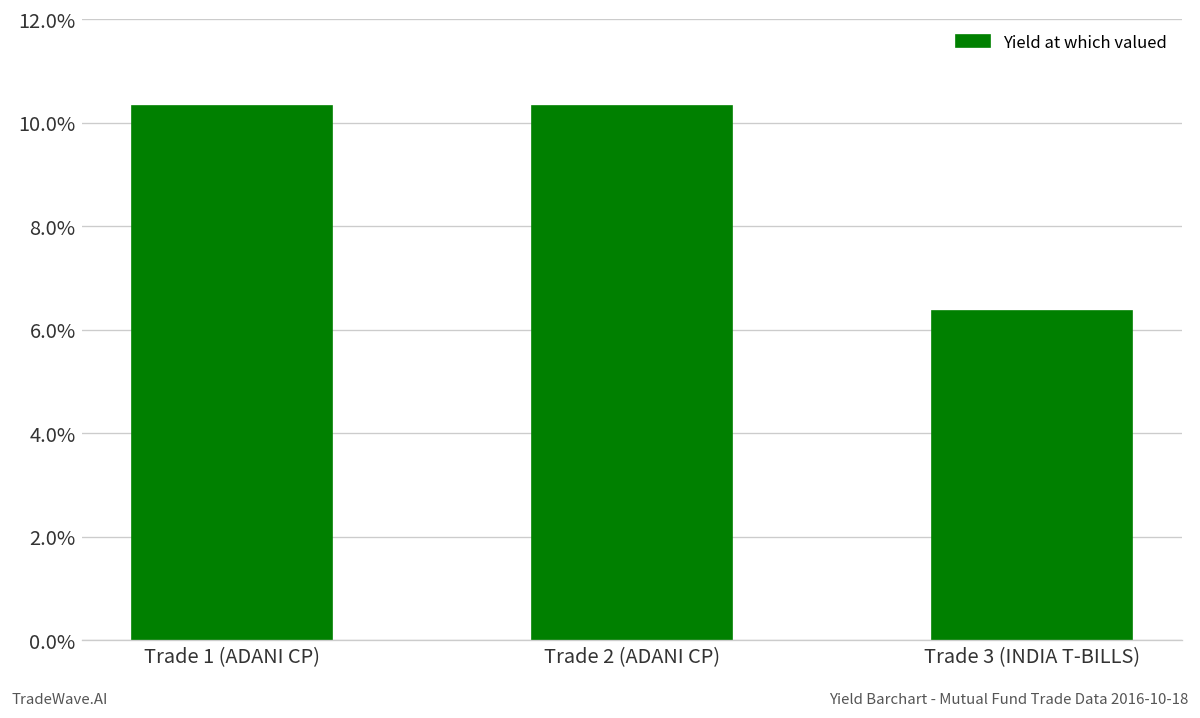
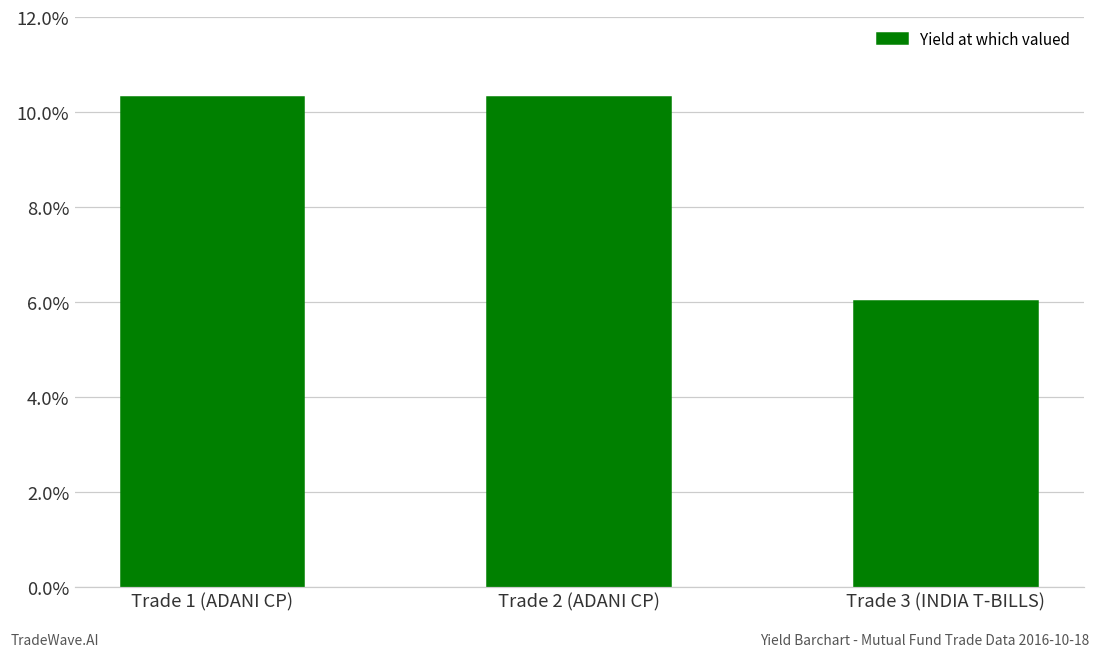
Trade 3 (INDIA T-BILLS): 6.4% -> 6.0%
